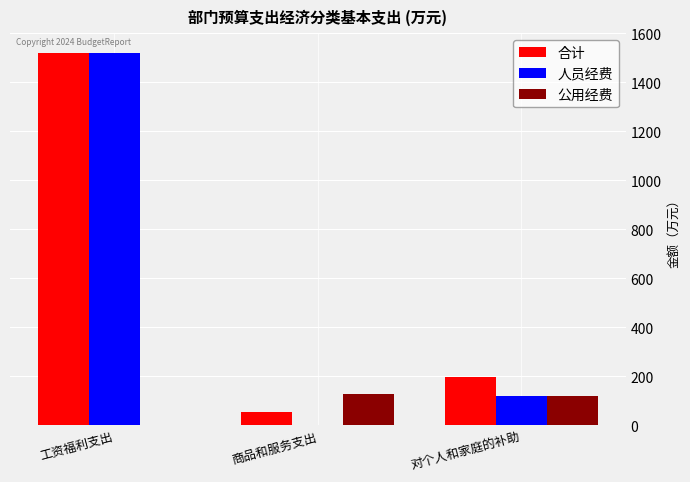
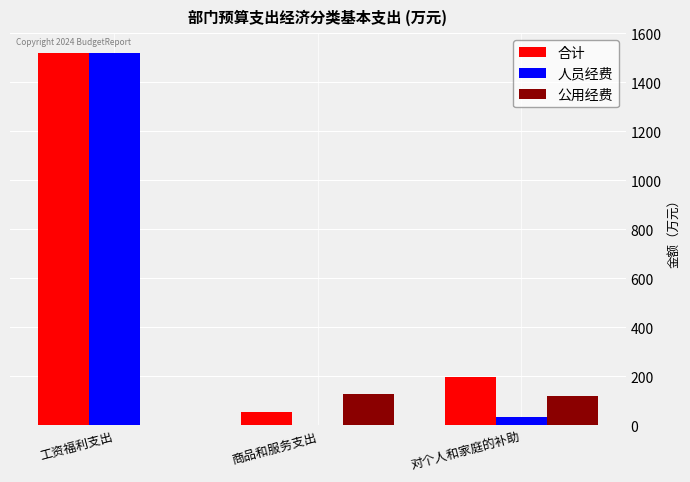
人员经费, 对个人和家庭的补助: 120 -> 30
